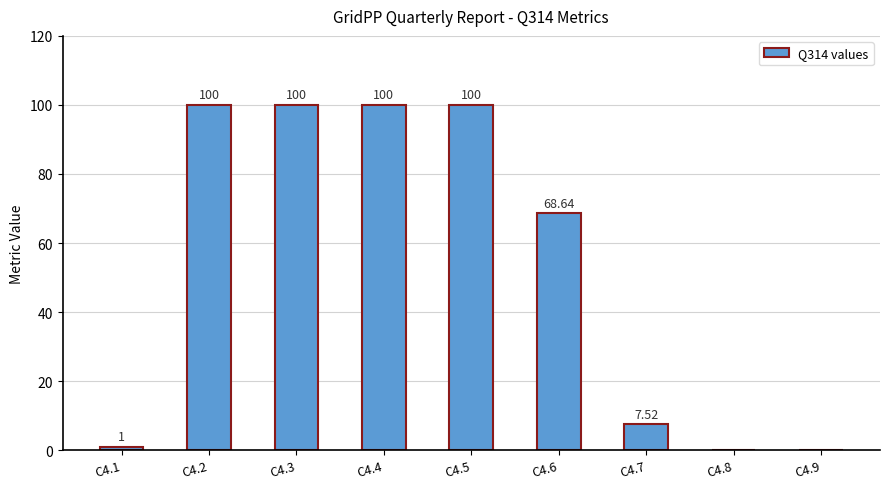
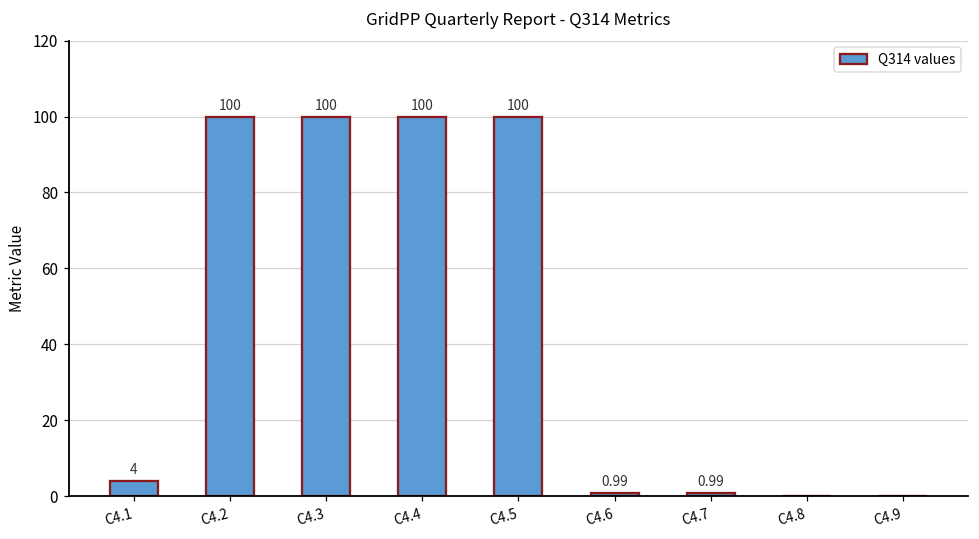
C4.1: 1 -> 4
C4.6: 68.64 -> 0.99
C4.7: 7.52 -> 0.99
